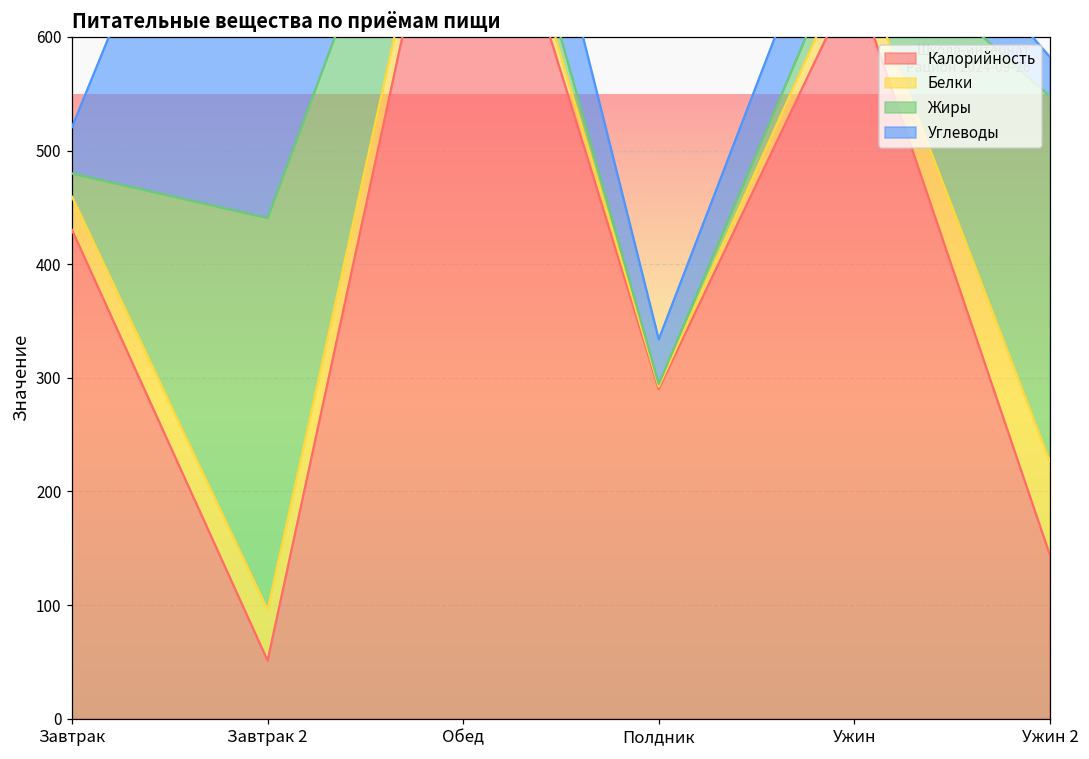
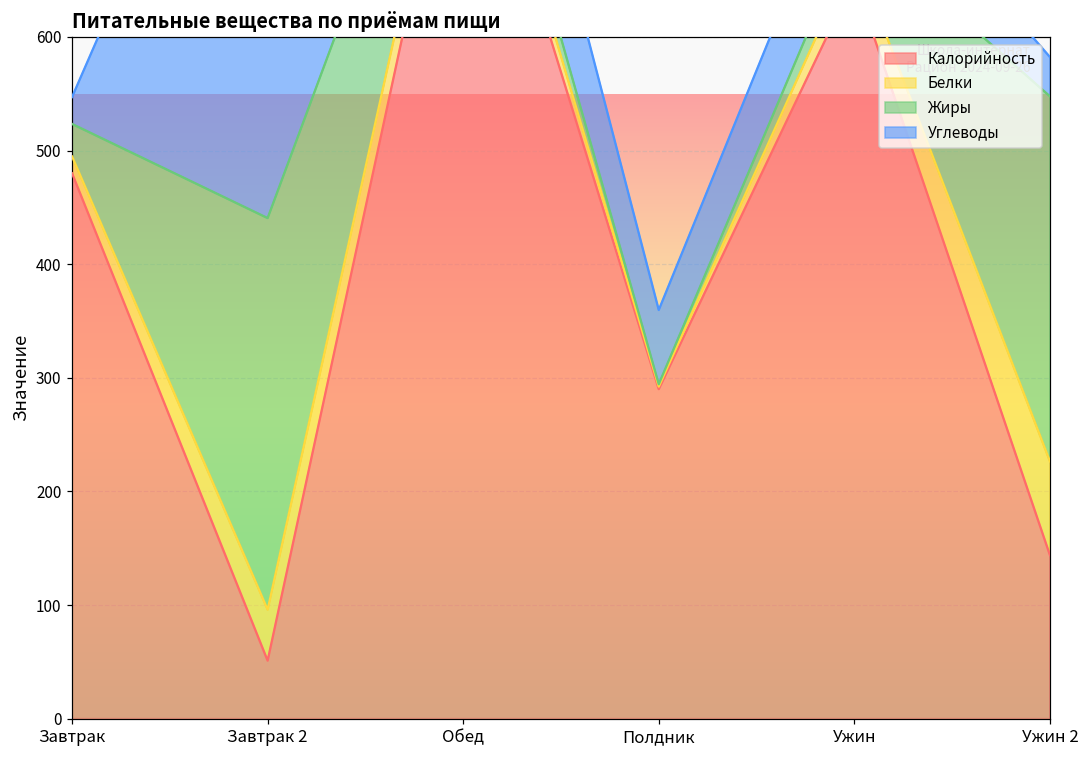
Калорийность, Завтрак: 430 -> 480
Белки, Завтрак: 29 -> 15
Жиры, Завтрак: 21 -> 29
Углеводы, Завтрак: 41 -> 24
Углеводы, Полдник: 39 -> 65
